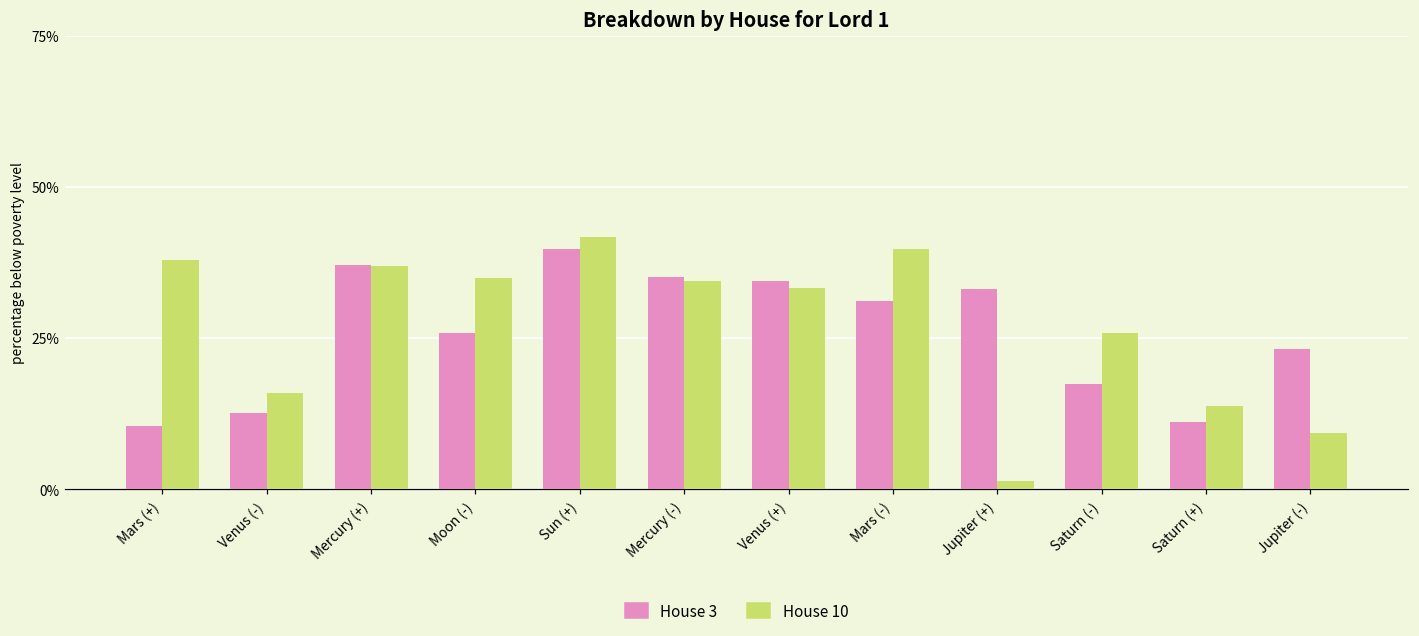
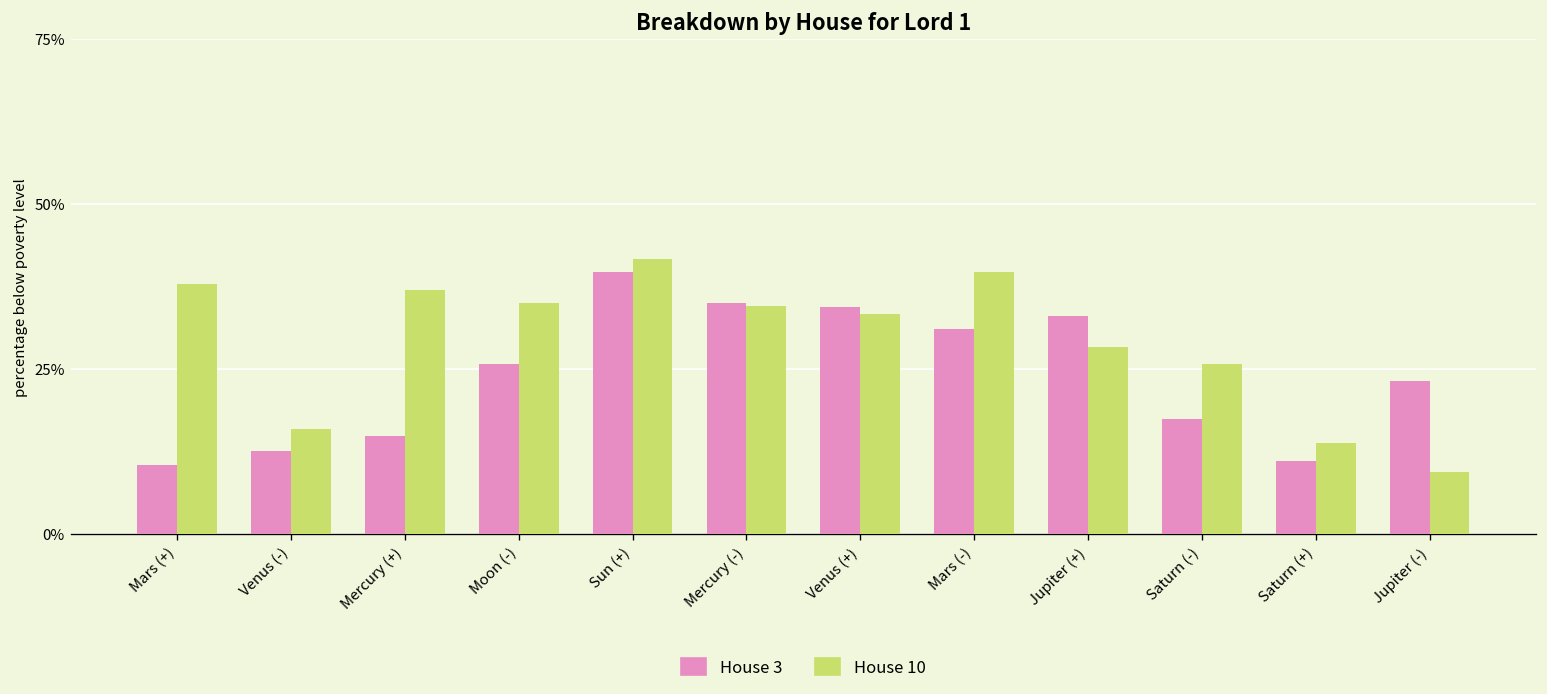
House 3, Mercury (+): 37% -> 15%
House 10, Jupiter (+): 1% -> 28%
